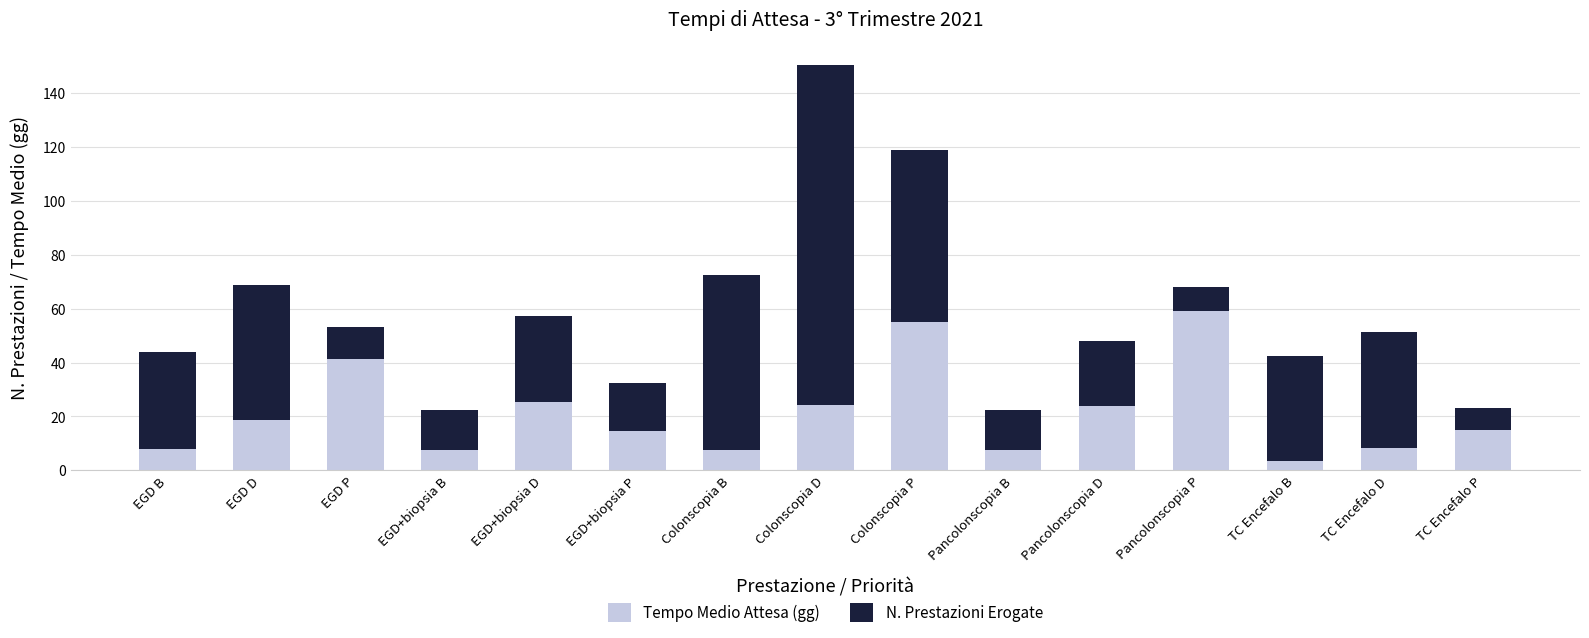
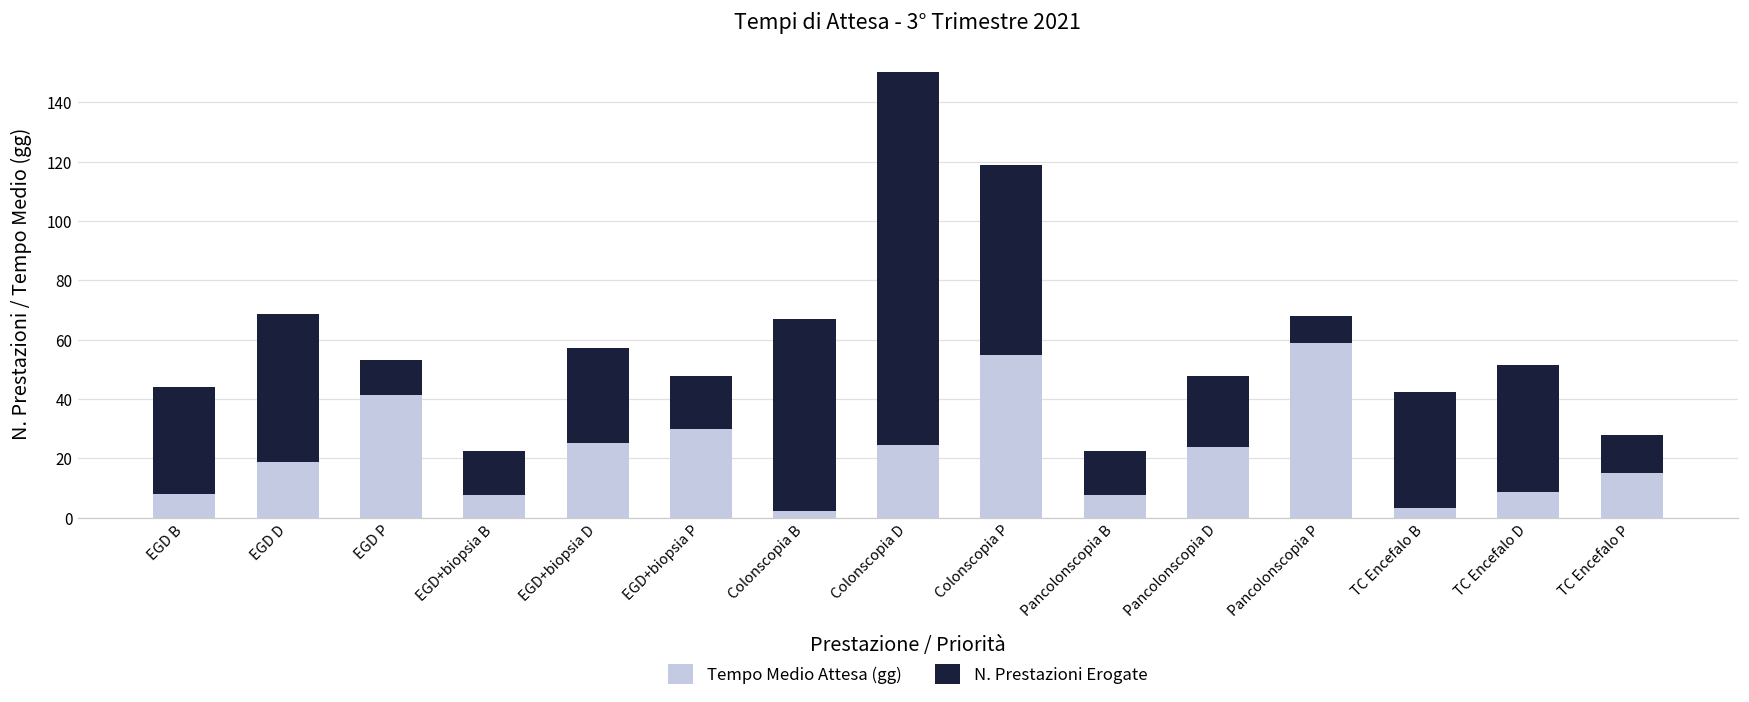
Tempo Medio Attesa (gg), EGD+biopsia P: 15 -> 30
Tempo Medio Attesa (gg), Colonscopia B: 8 -> 2
N. Prestazioni Erogate, TC Encefalo P: 8 -> 13
